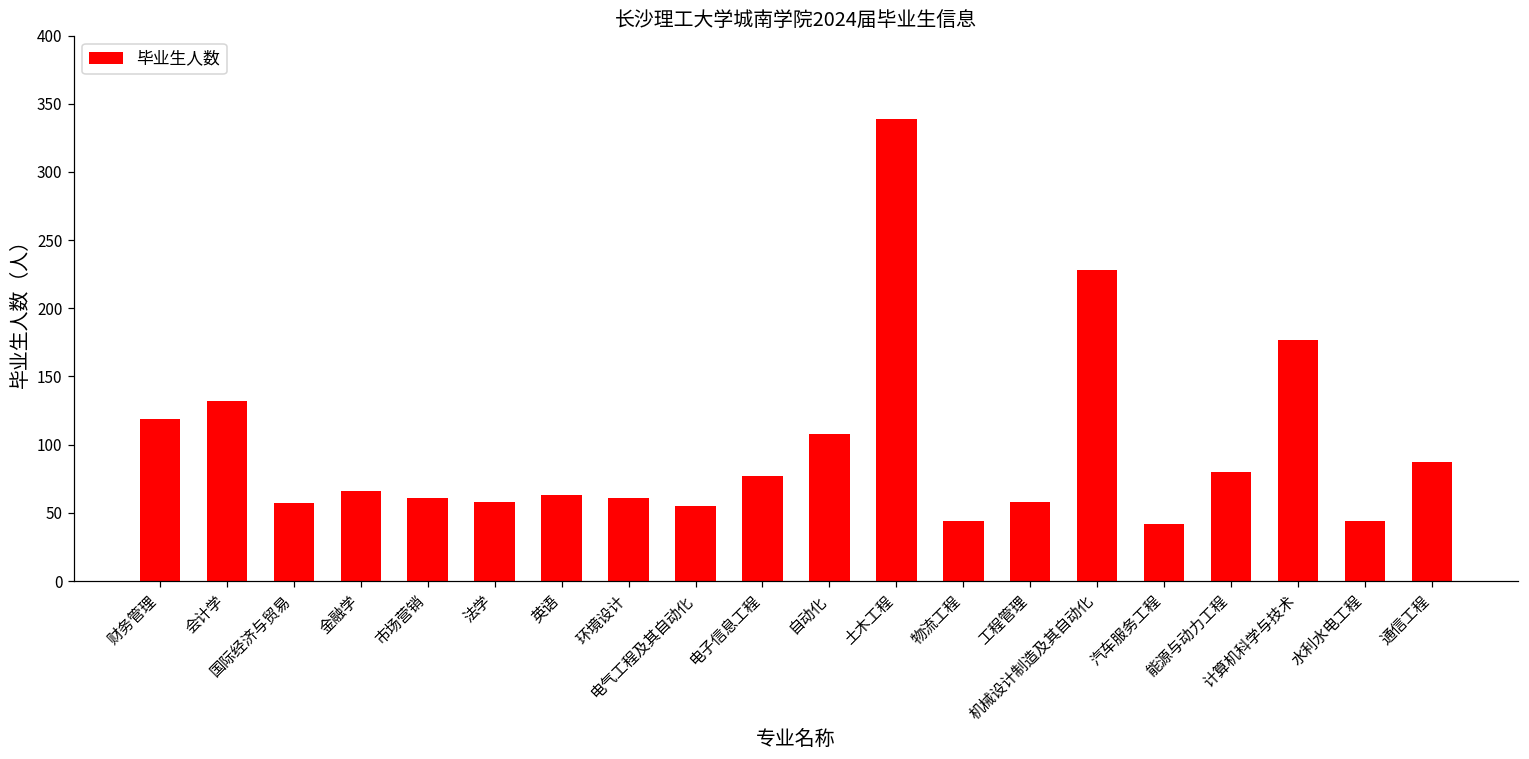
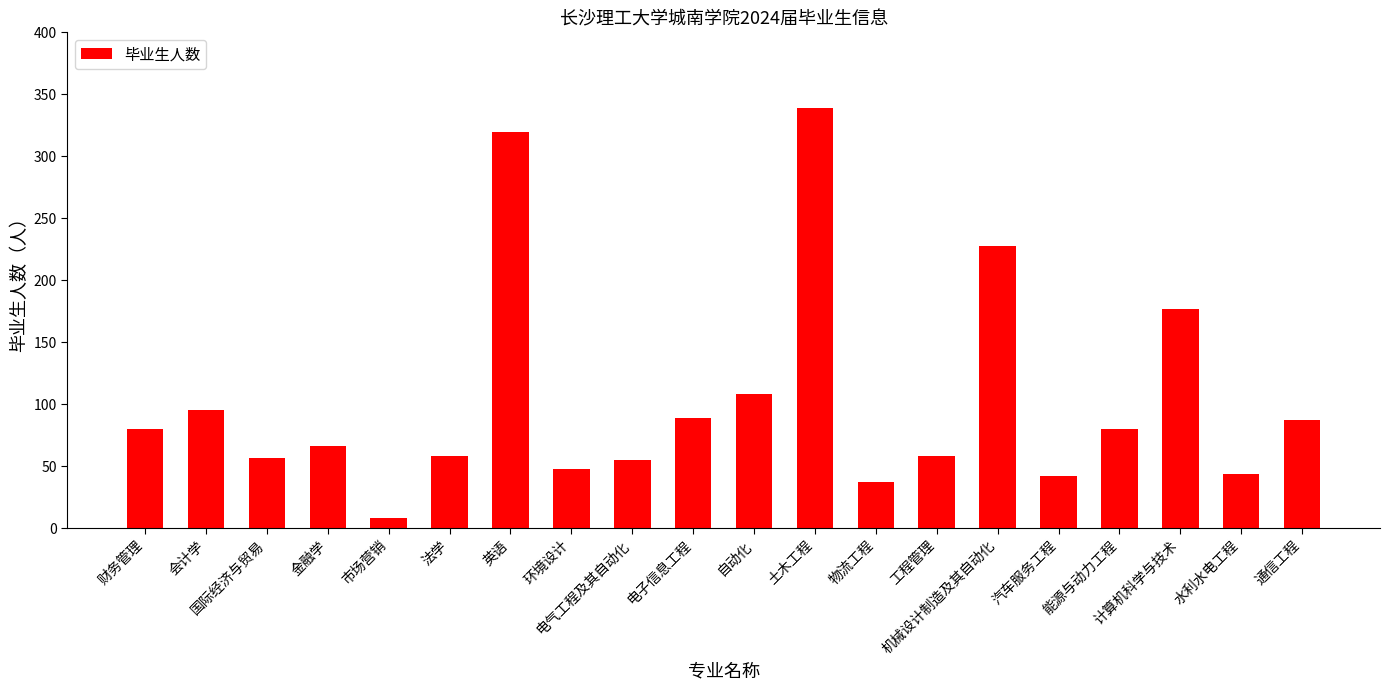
财务管理: 119 -> 80
会计学: 132 -> 95
市场营销: 61 -> 8
英语: 63 -> 320
环境设计: 61 -> 48
电子信息工程: 77 -> 89
物流工程: 44 -> 37
